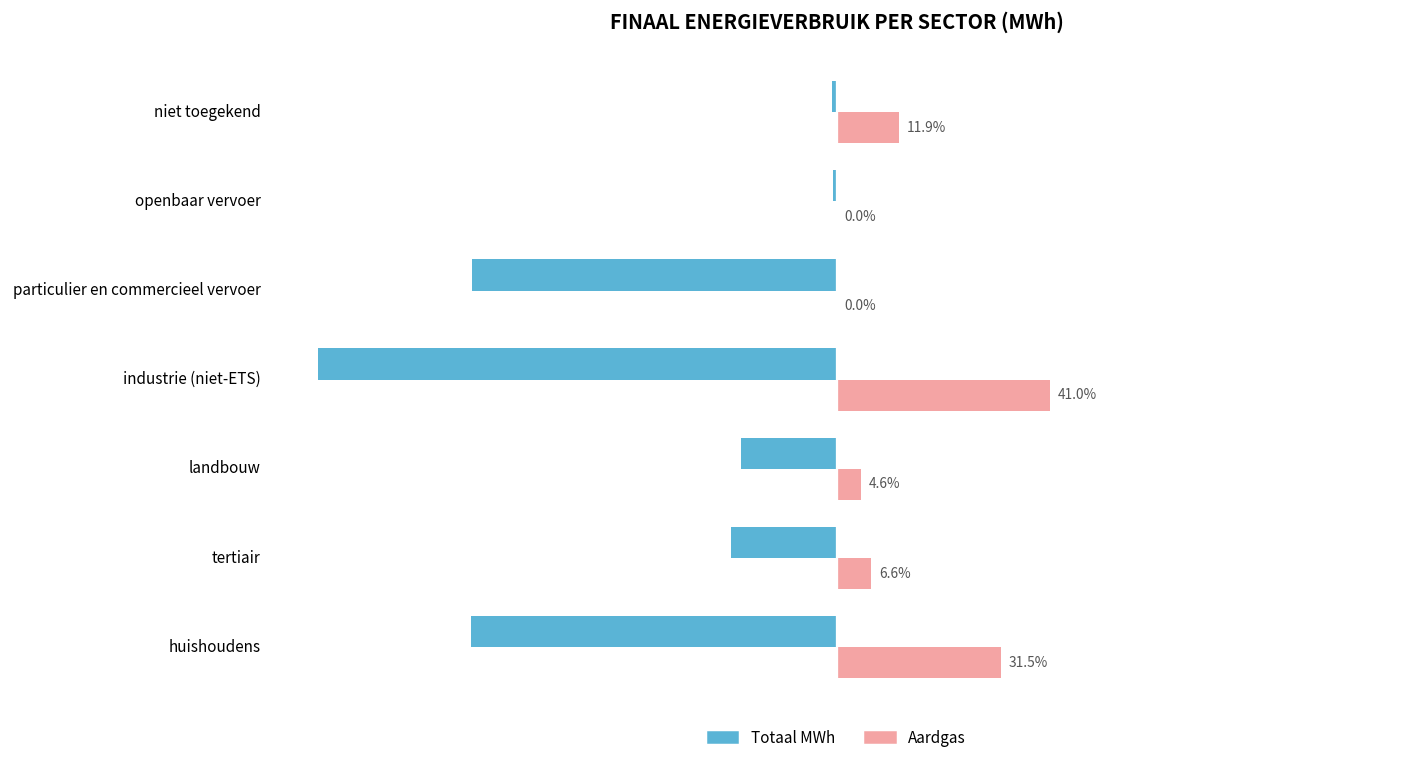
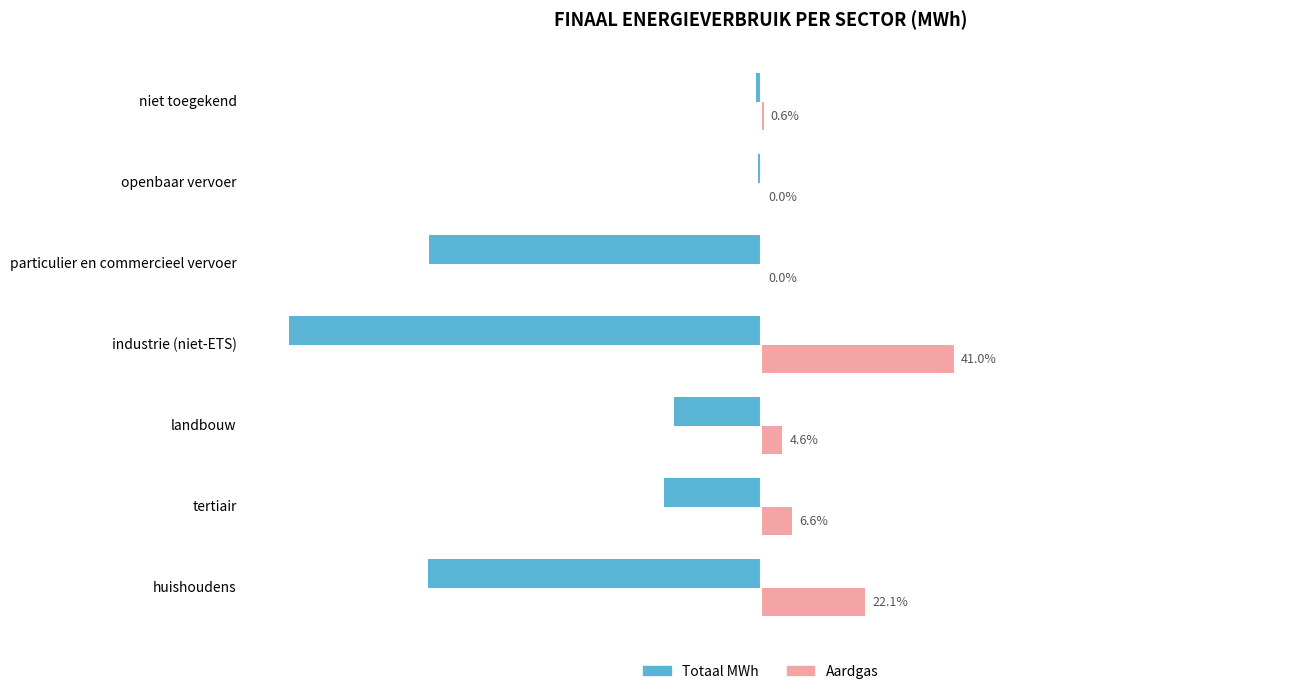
Aardgas, niet toegekend: 11.9% -> 0.6%
Aardgas, huishoudens: 31.5% -> 22.1%
